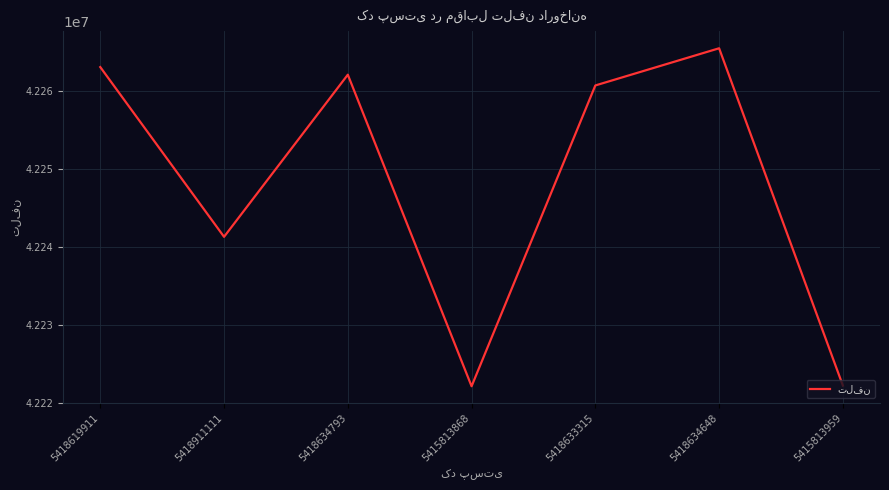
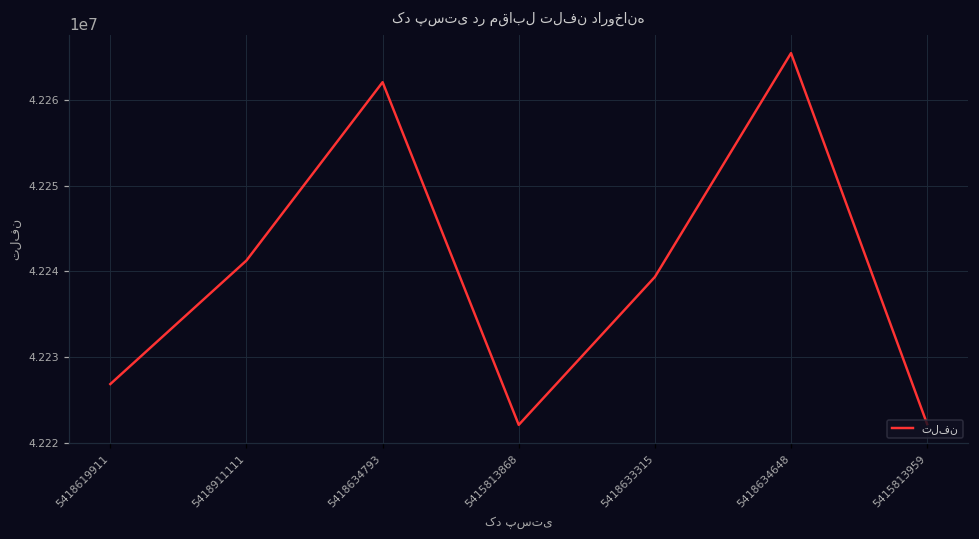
5418619911: 42263000 -> 42227000
5418633315: 42261000 -> 42239000
